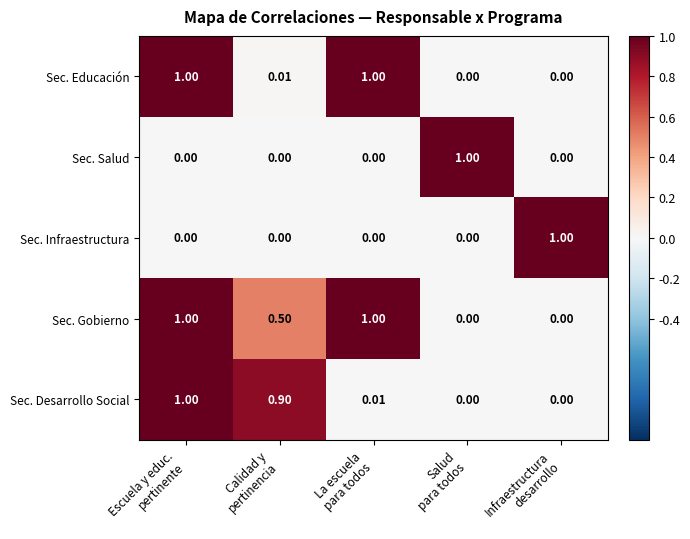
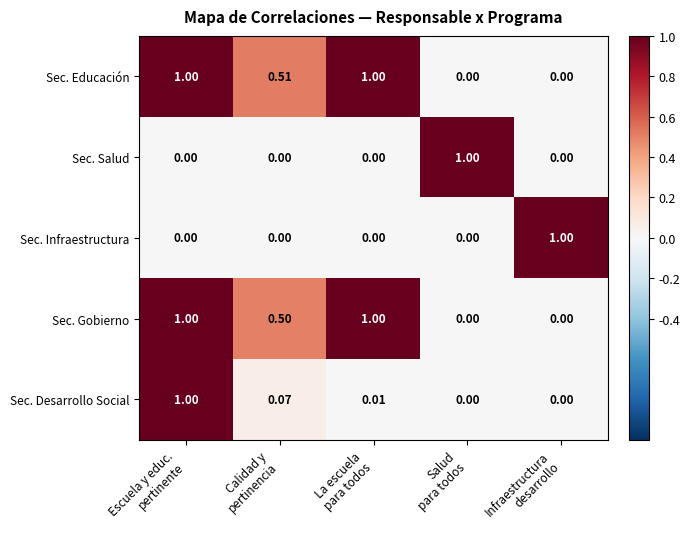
Sec. Educación, Calidad y pertinencia: 0.01 -> 0.51
Sec. Desarrollo Social, Calidad y pertinencia: 0.90 -> 0.07
